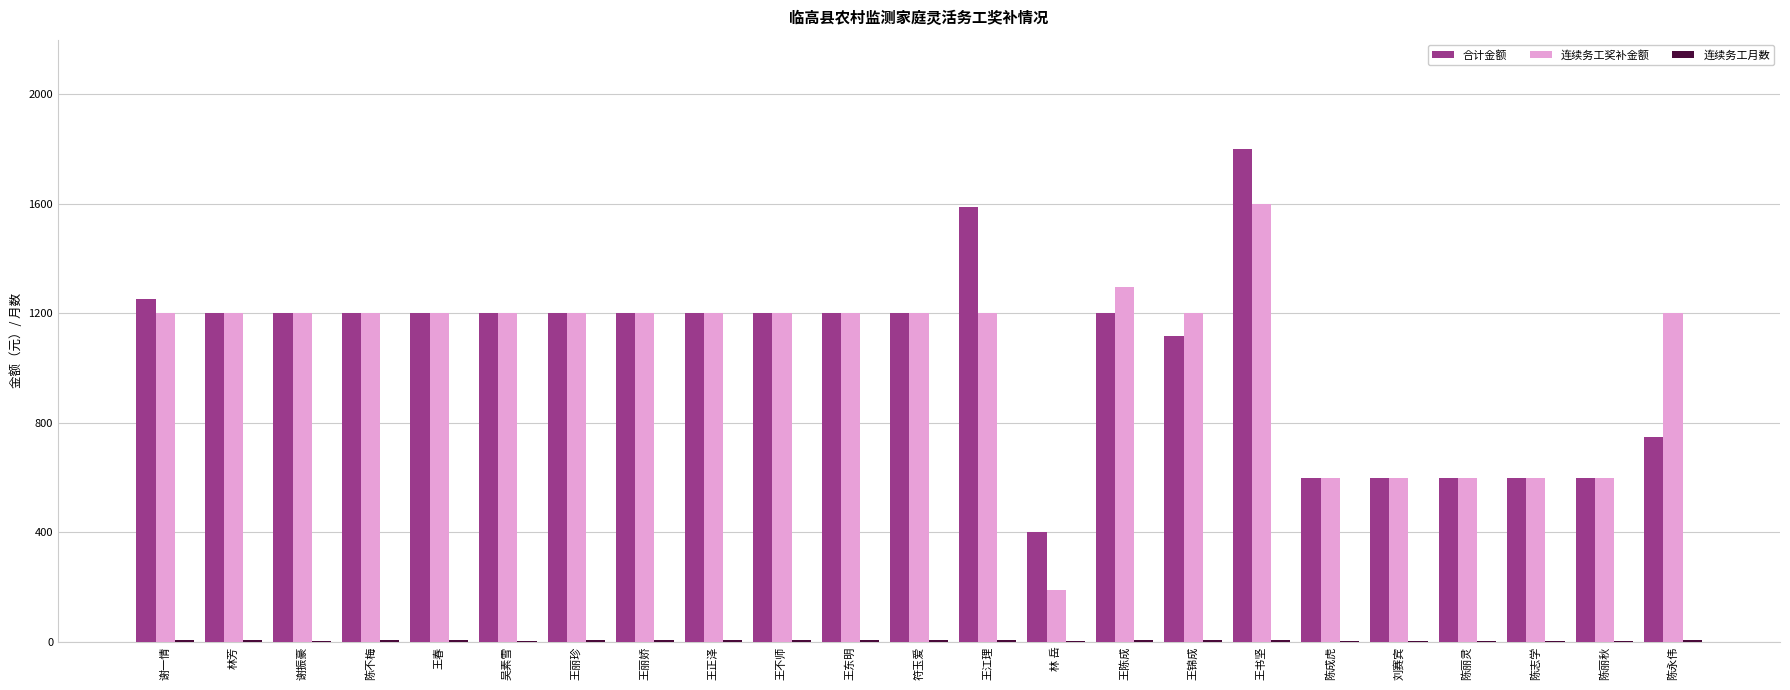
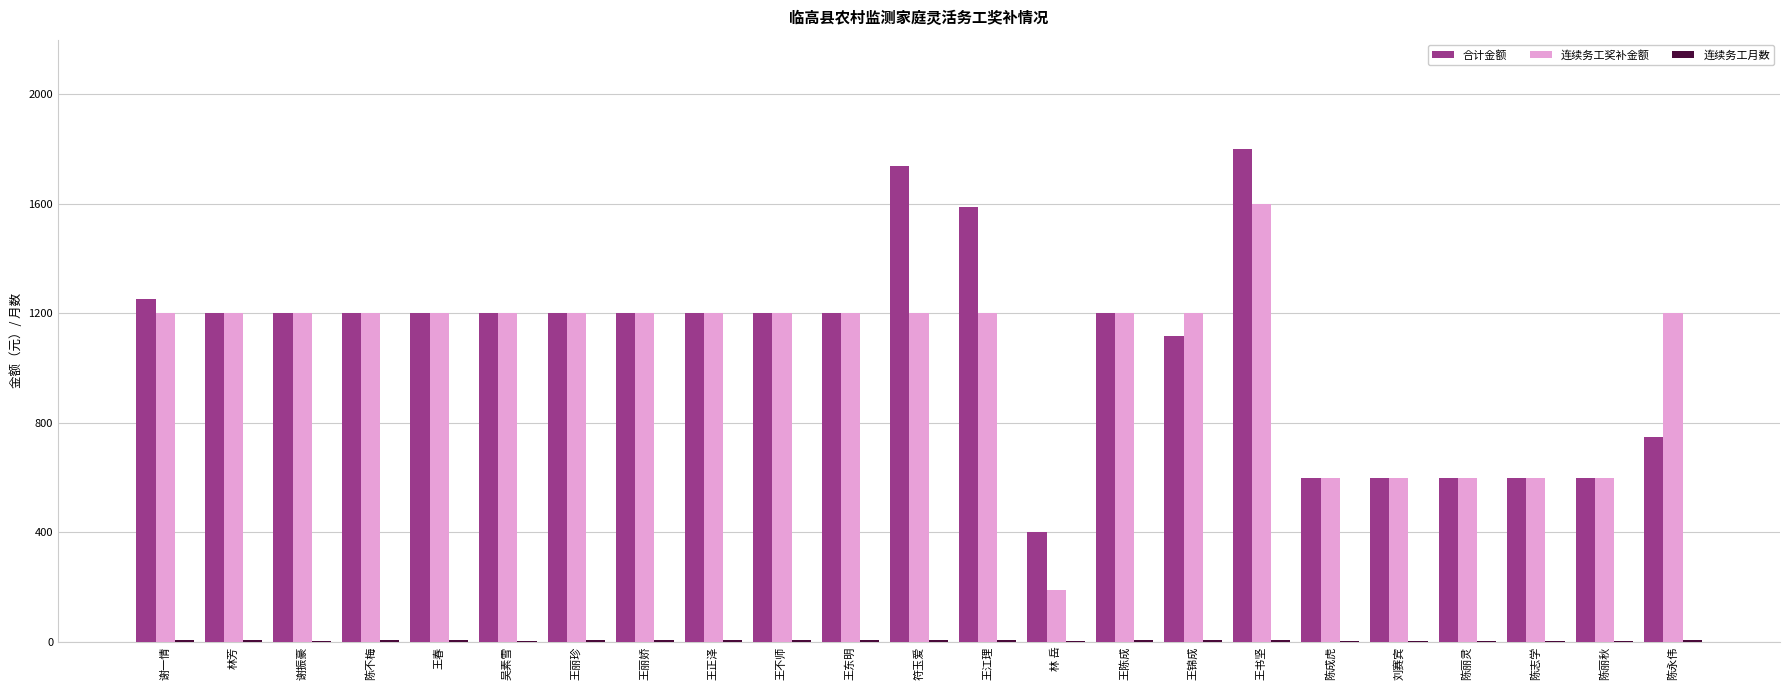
合计金额, 符玉爱: 1200 -> 1740
连续务工奖补金额, 王陈成: 1300 -> 1200
